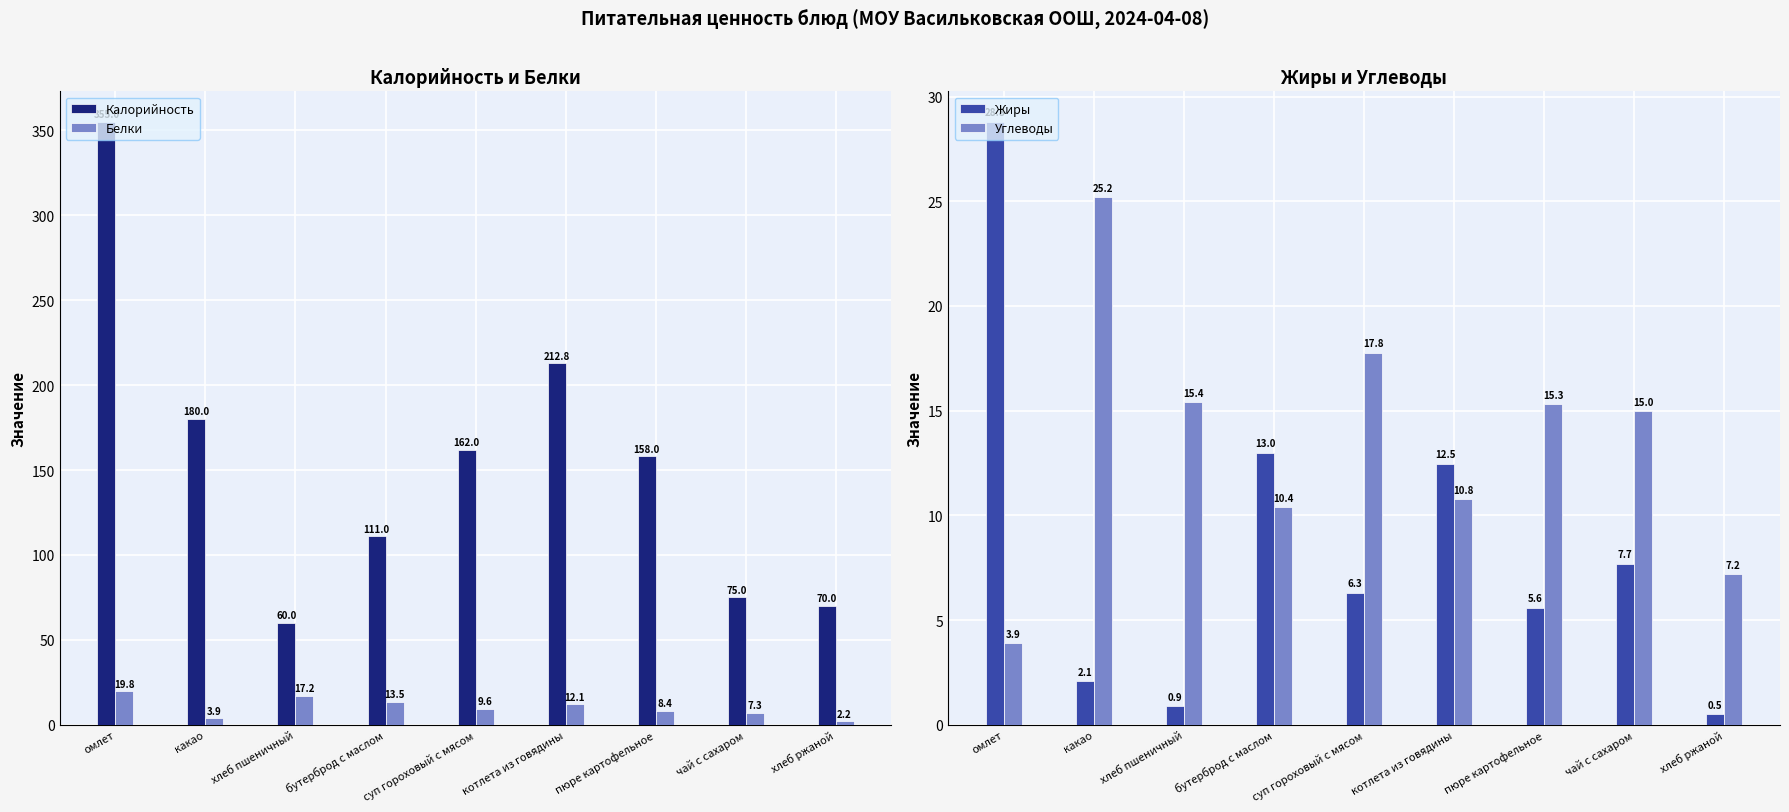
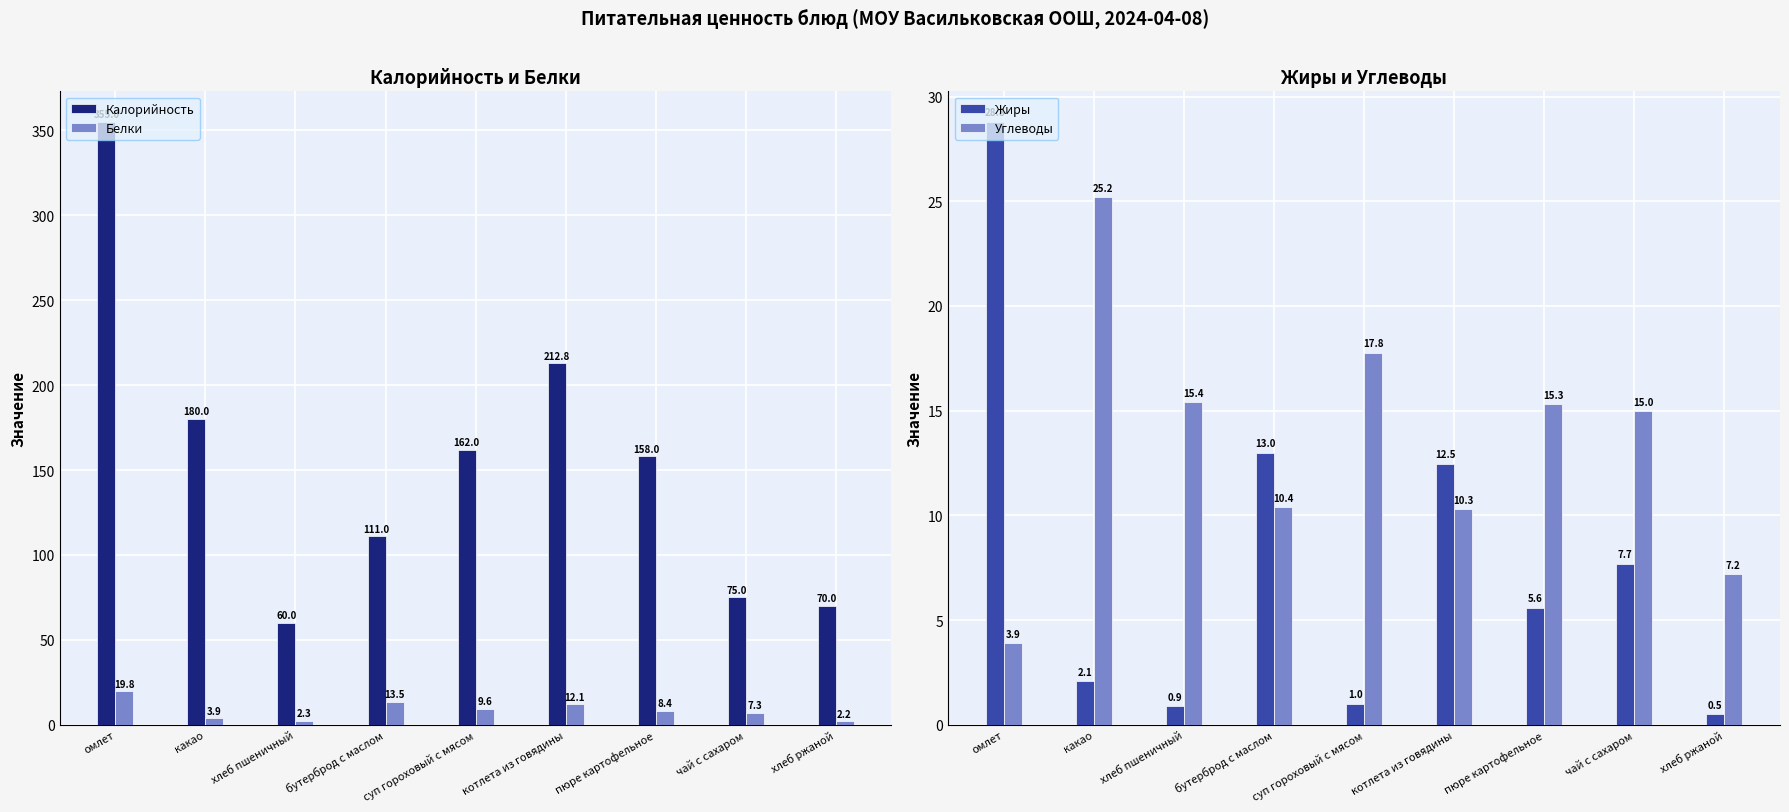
Калорийность и Белки, Белки, хлеб пшеничный: 17.2 -> 2.3
Жиры и Углеводы, Жиры, суп гороховый с мясом: 6.3 -> 1.0
Жиры и Углеводы, Углеводы, котлета из говядины: 10.8 -> 10.3
